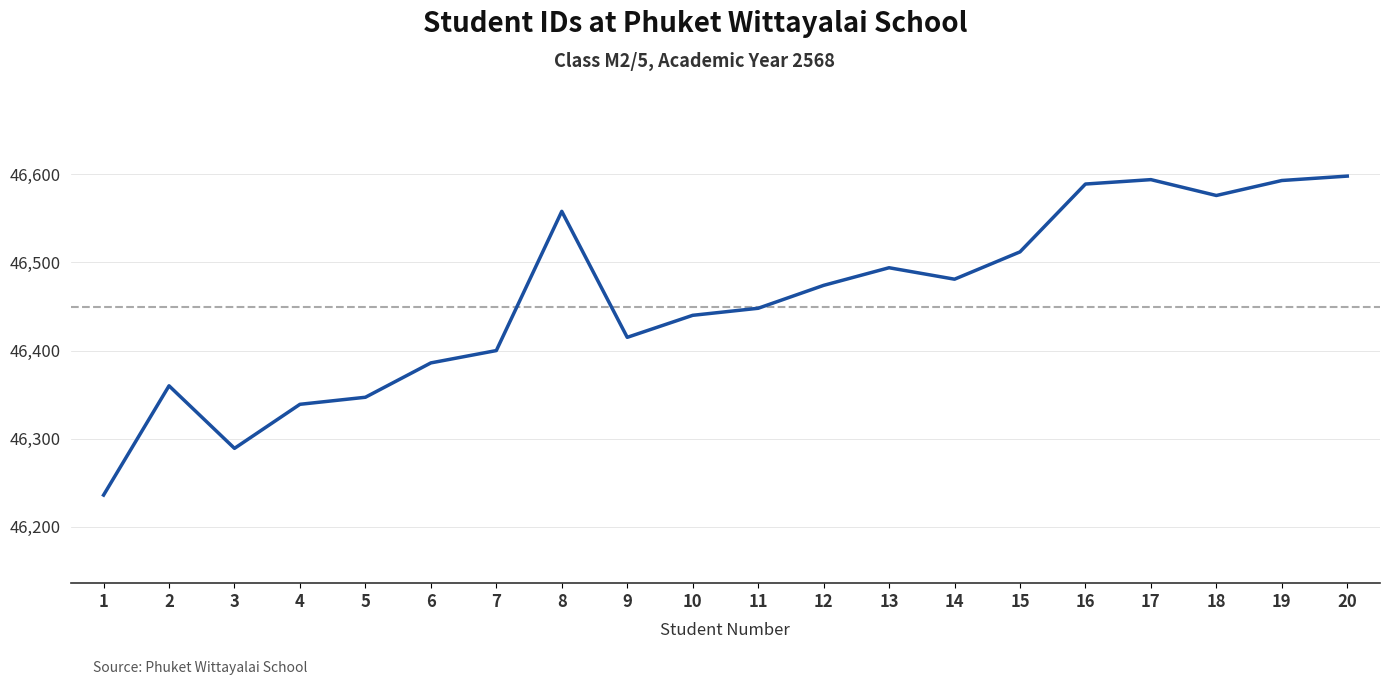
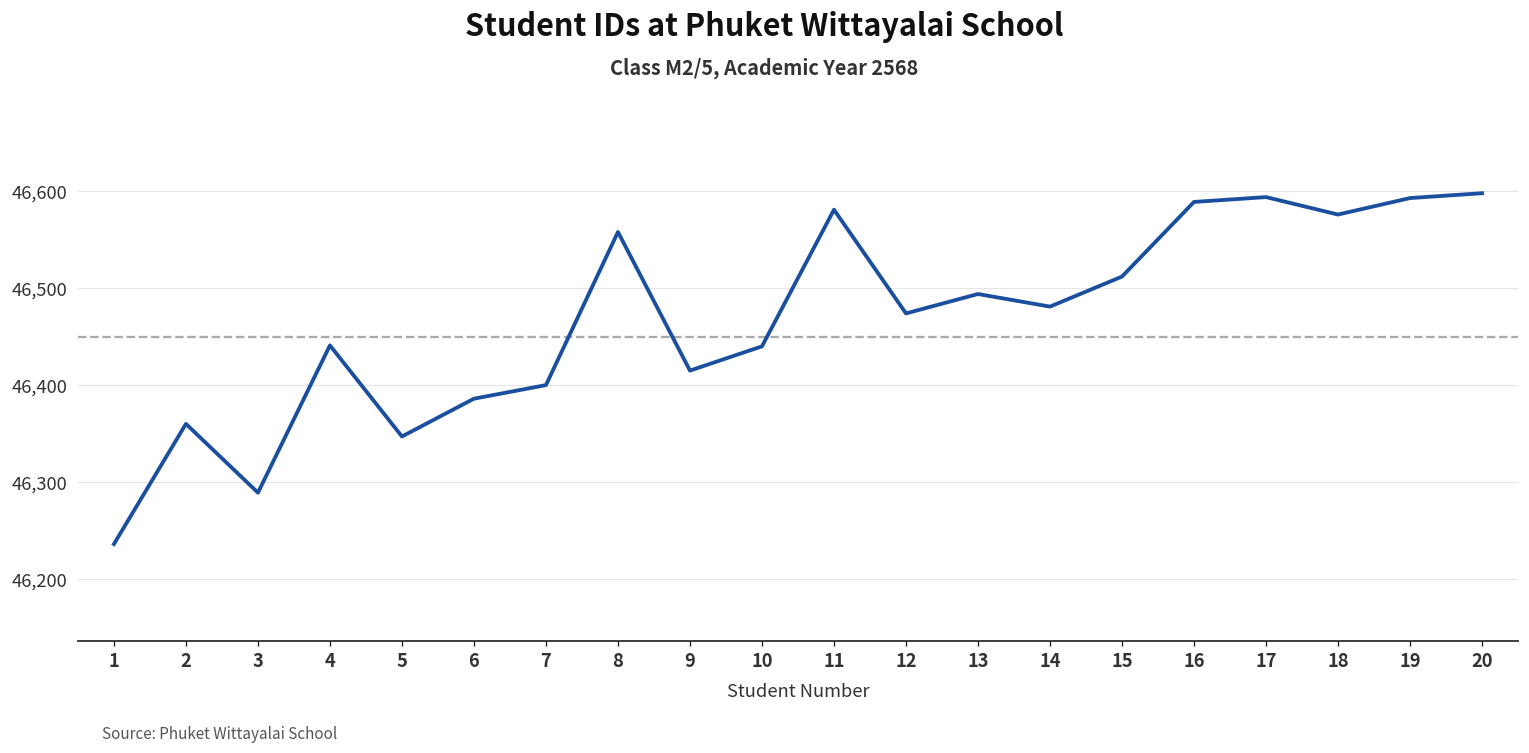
4: 46,340 -> 46,440
11: 46,450 -> 46,580
